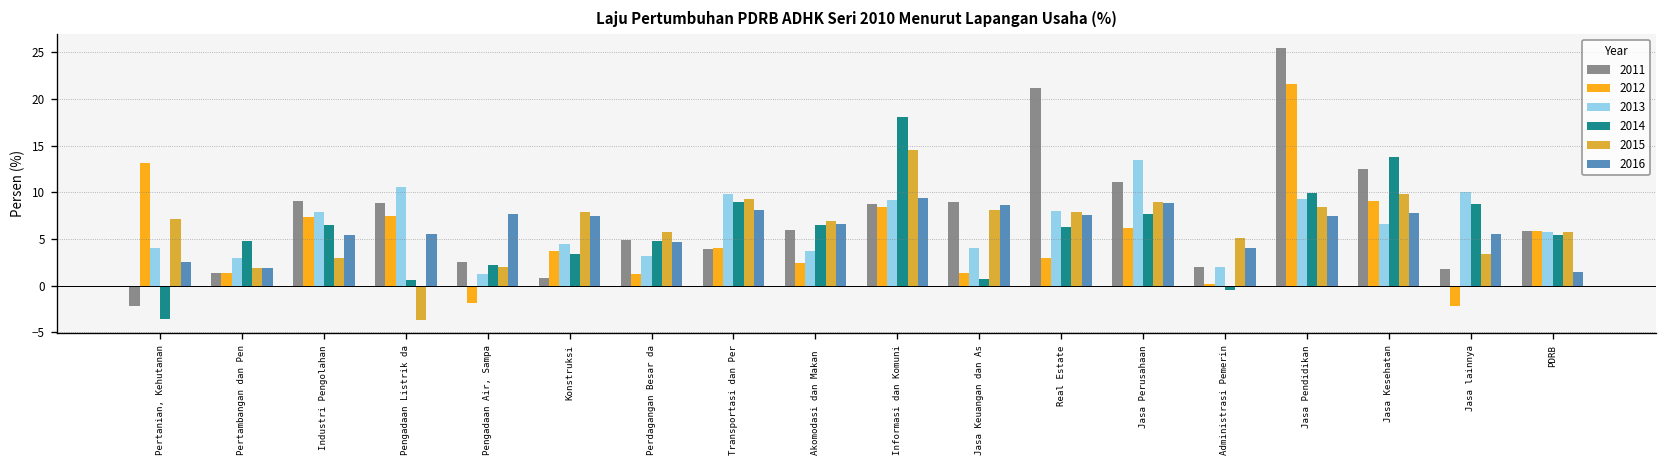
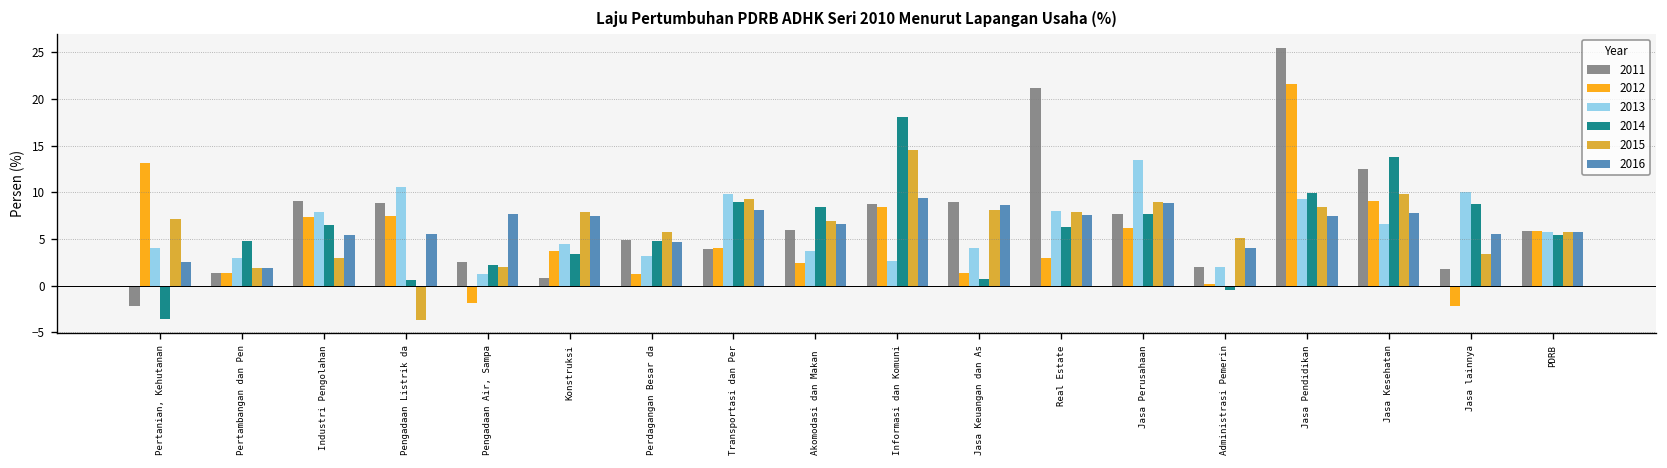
2014, Akomodasi dan Makan: 7 -> 8
2013, Informasi dan Komuni: 9 -> 3
2011, Jasa Perusahaan: 11 -> 8
2016, PDRB: 1 -> 6
